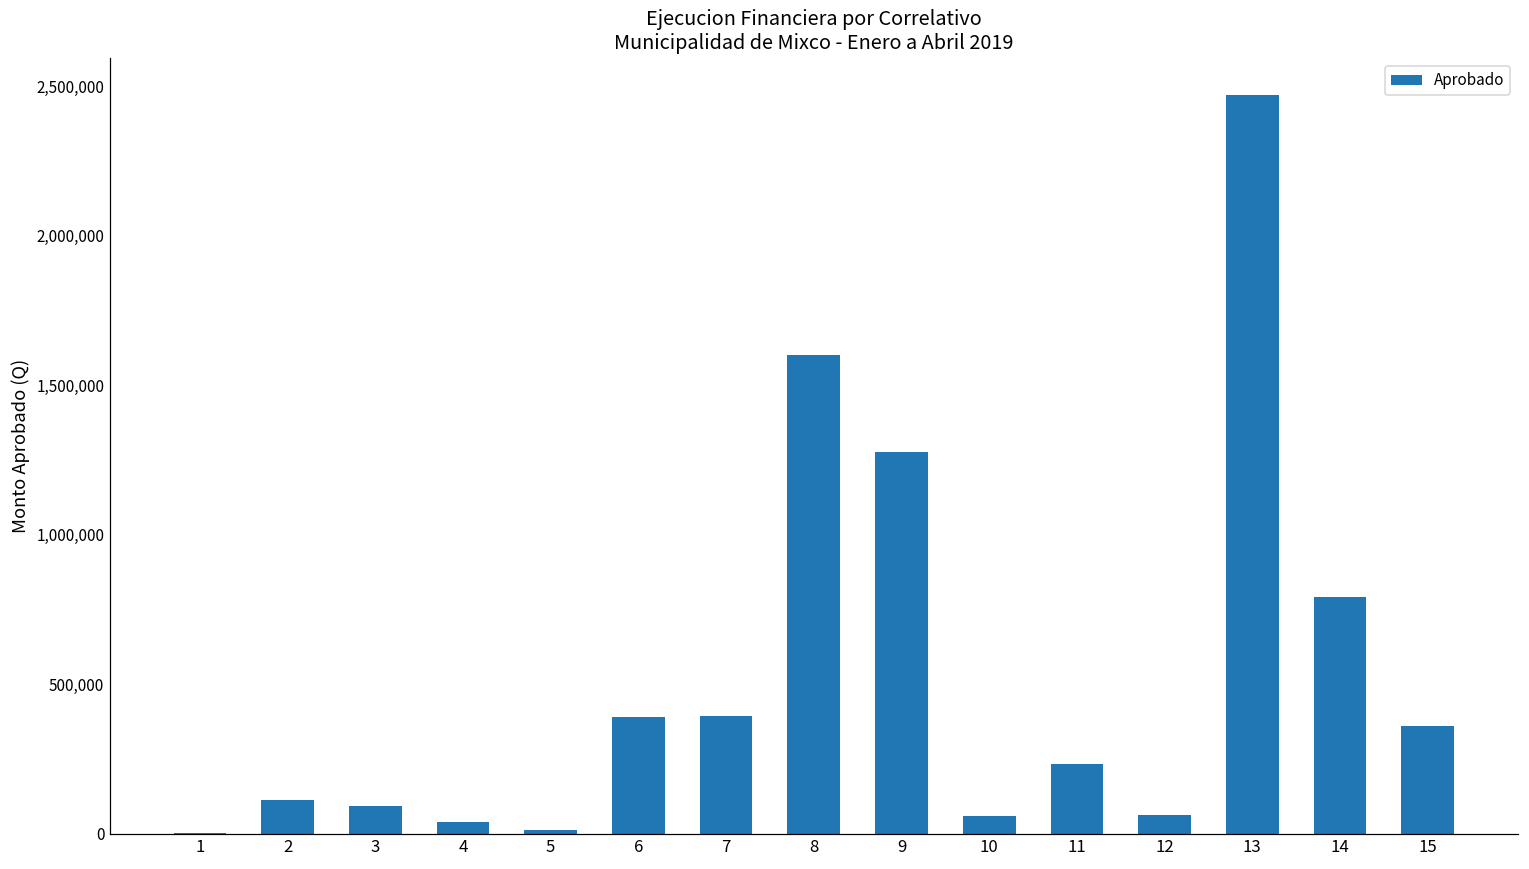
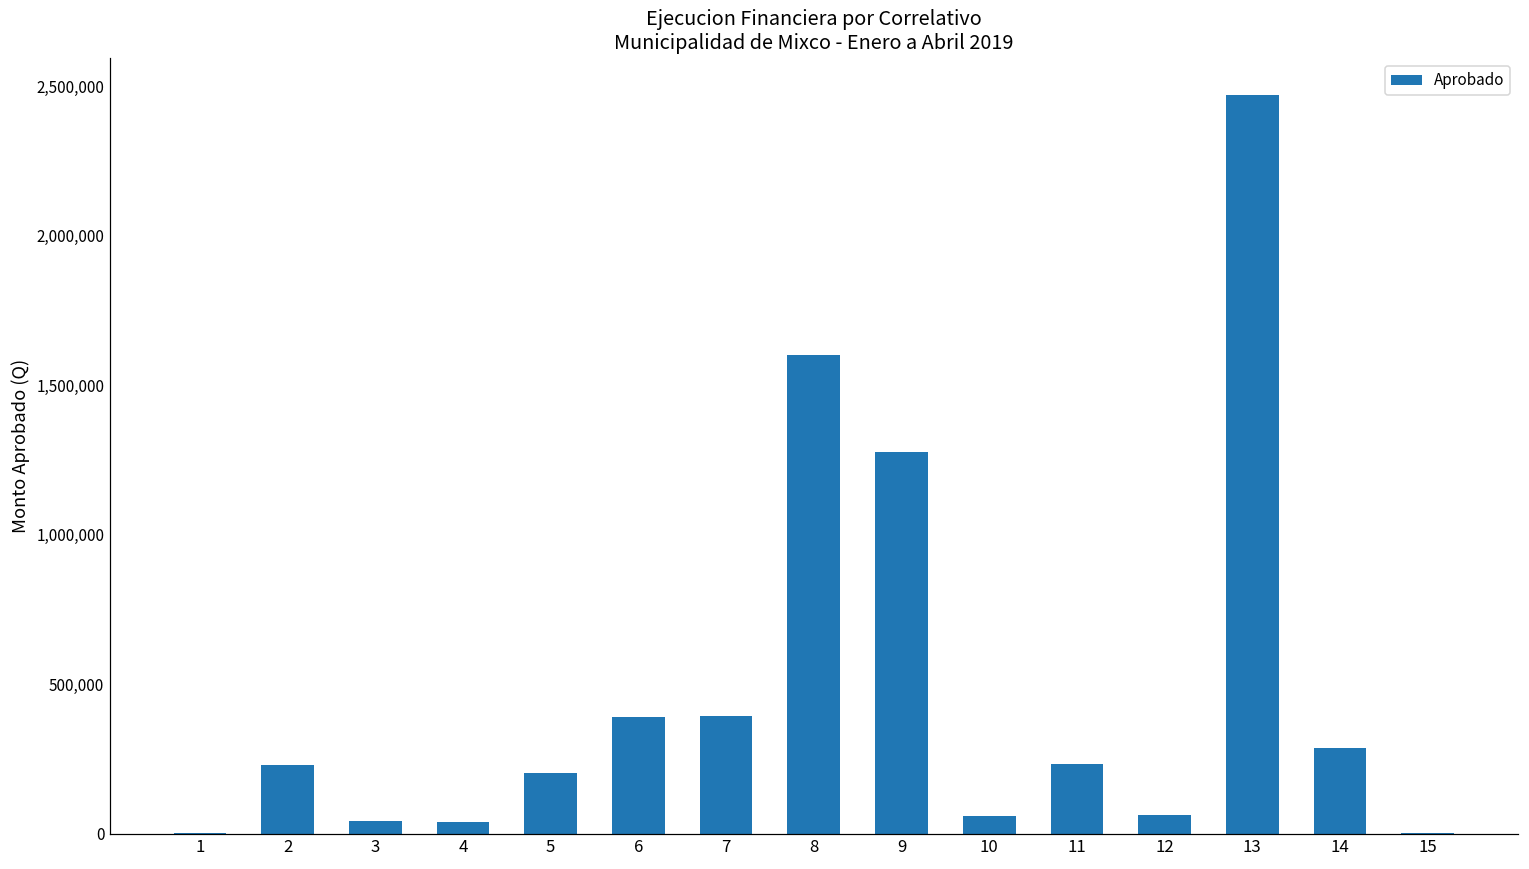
2: 110,000 -> 230,000
3: 90,000 -> 40,000
5: 10,000 -> 200,000
14: 790,000 -> 290,000
15: 360,000 -> 0
